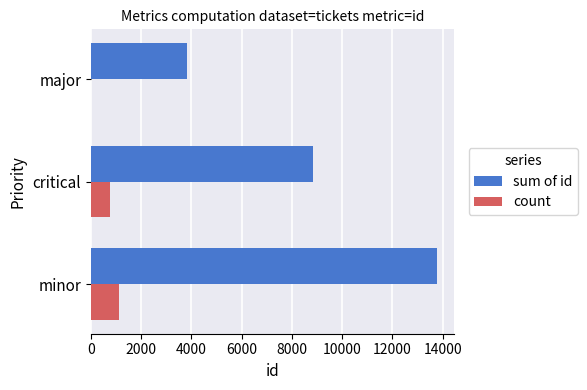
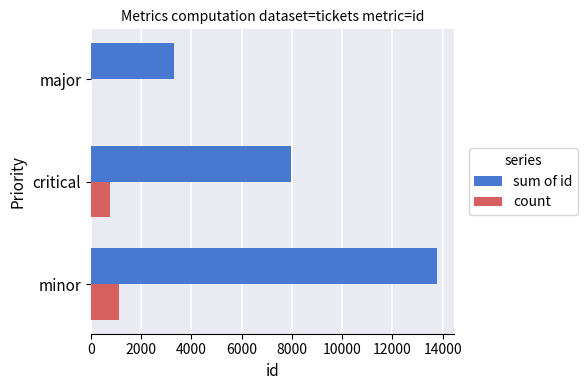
sum of id, major: 3800 -> 3300
sum of id, critical: 8800 -> 8000
